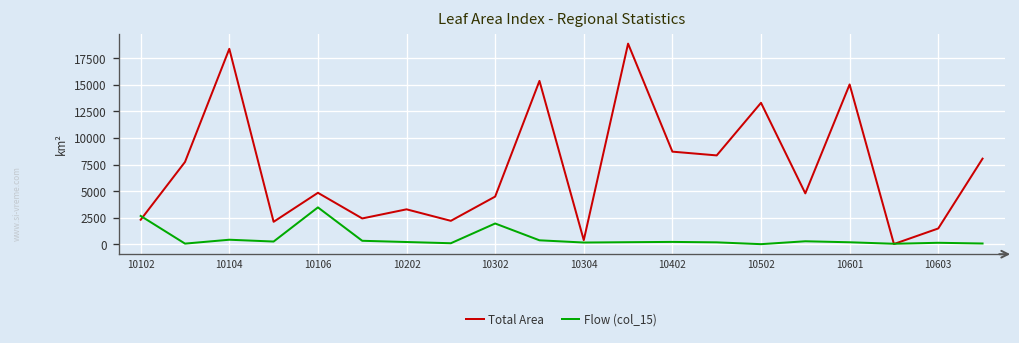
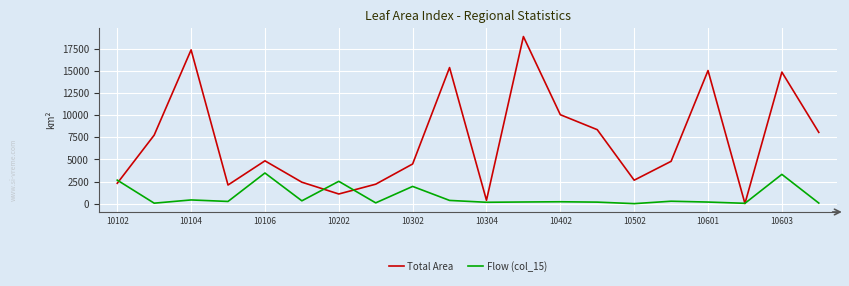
Total Area, 10104: 18000 -> 17000
Total Area, 10202: 3000 -> 1000
Flow (col_15), 10202: 0 -> 3000
Total Area, 10402: 9000 -> 10000
Total Area, 10502: 13000 -> 3000
Total Area, 10603: 1000 -> 15000
Flow (col_15), 10603: 0 -> 3000
